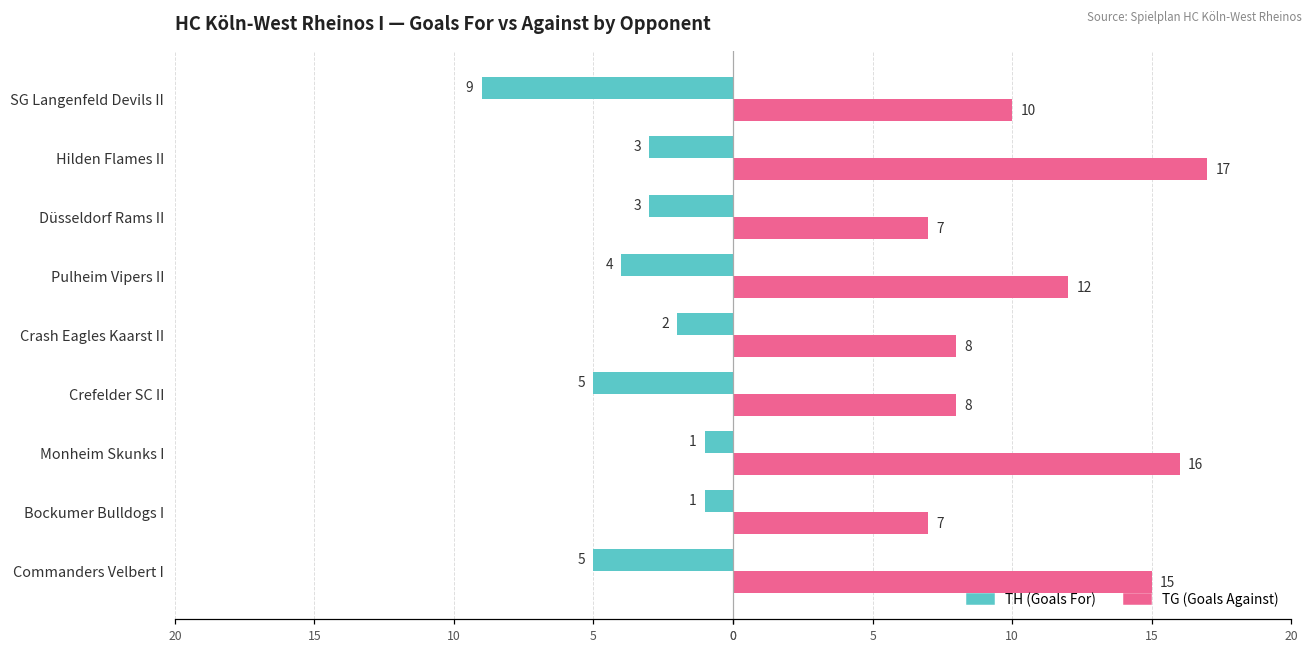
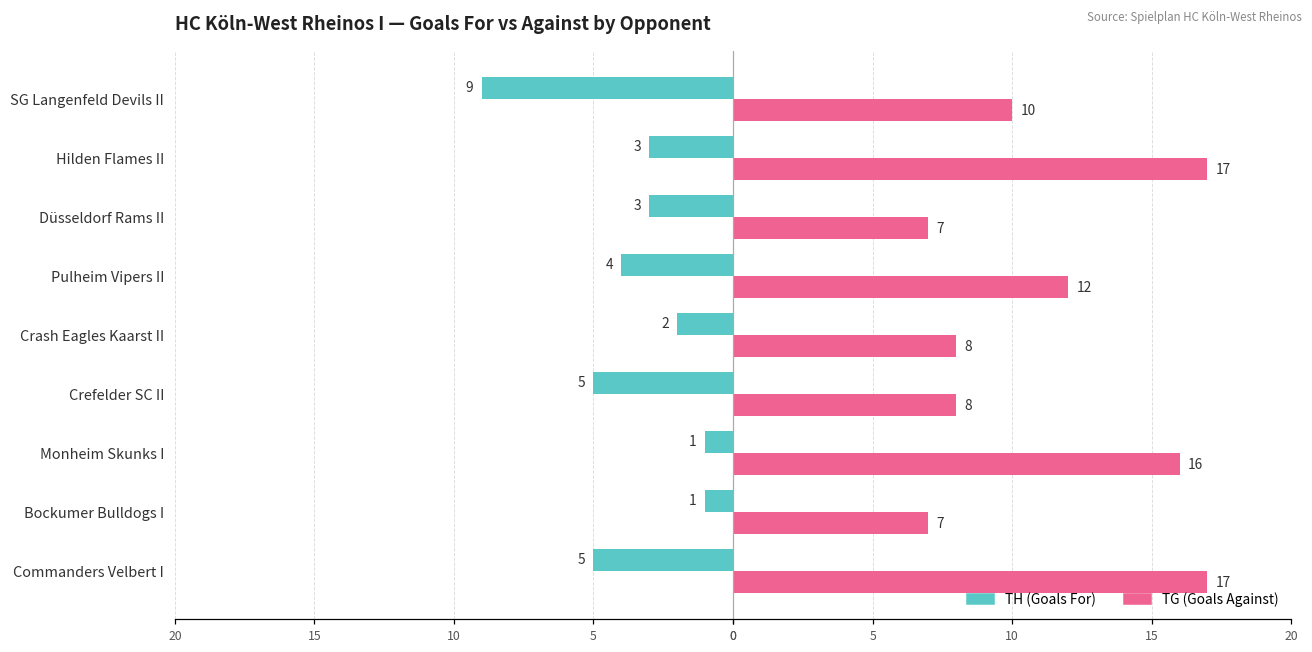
TG (Goals Against), Commanders Velbert I: 15 -> 17
